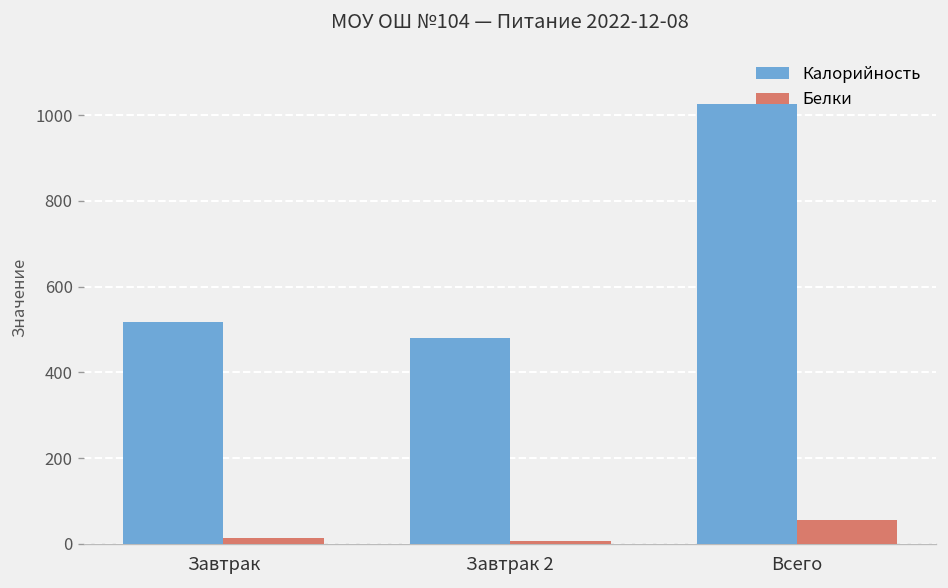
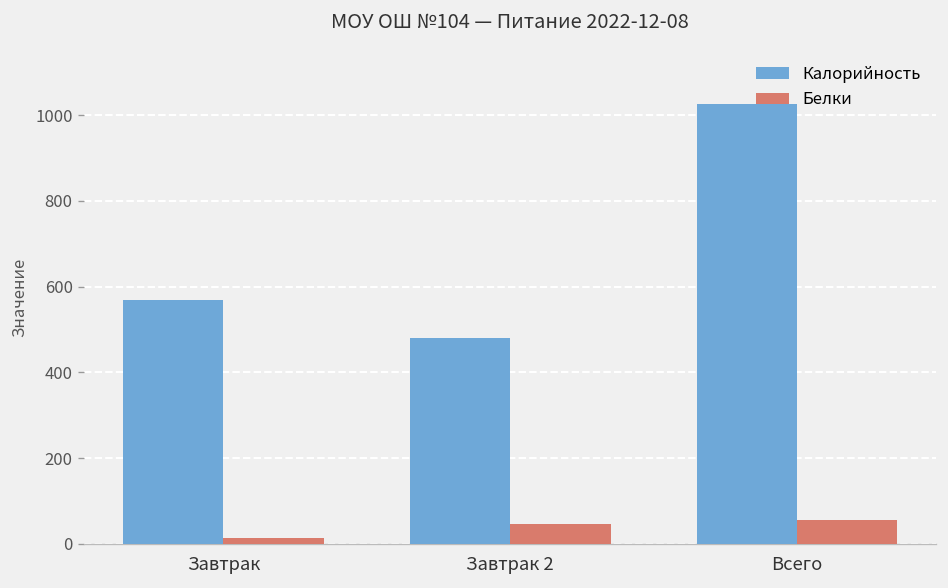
Калорийность, Завтрак: 520 -> 570
Белки, Завтрак 2: 10 -> 50
